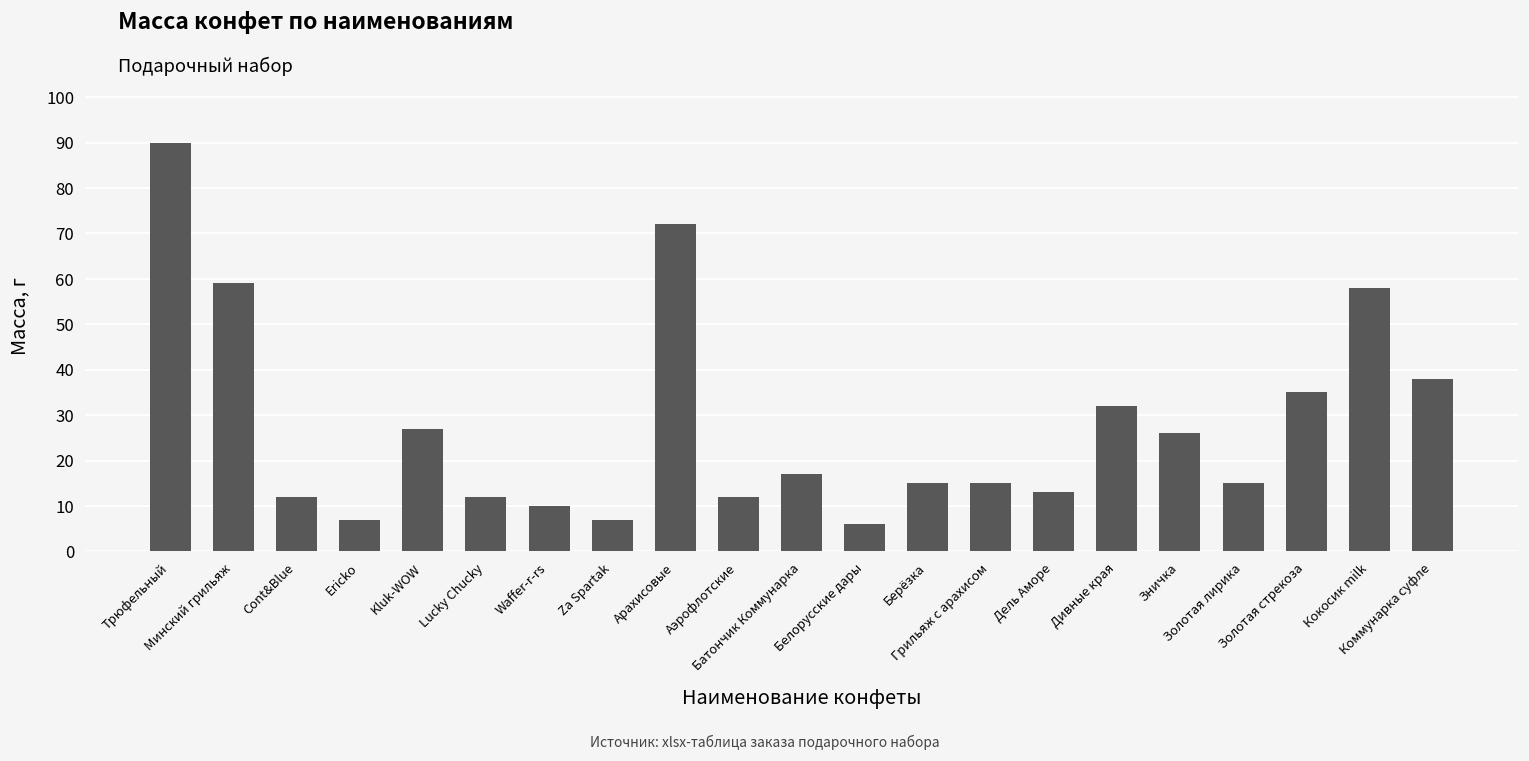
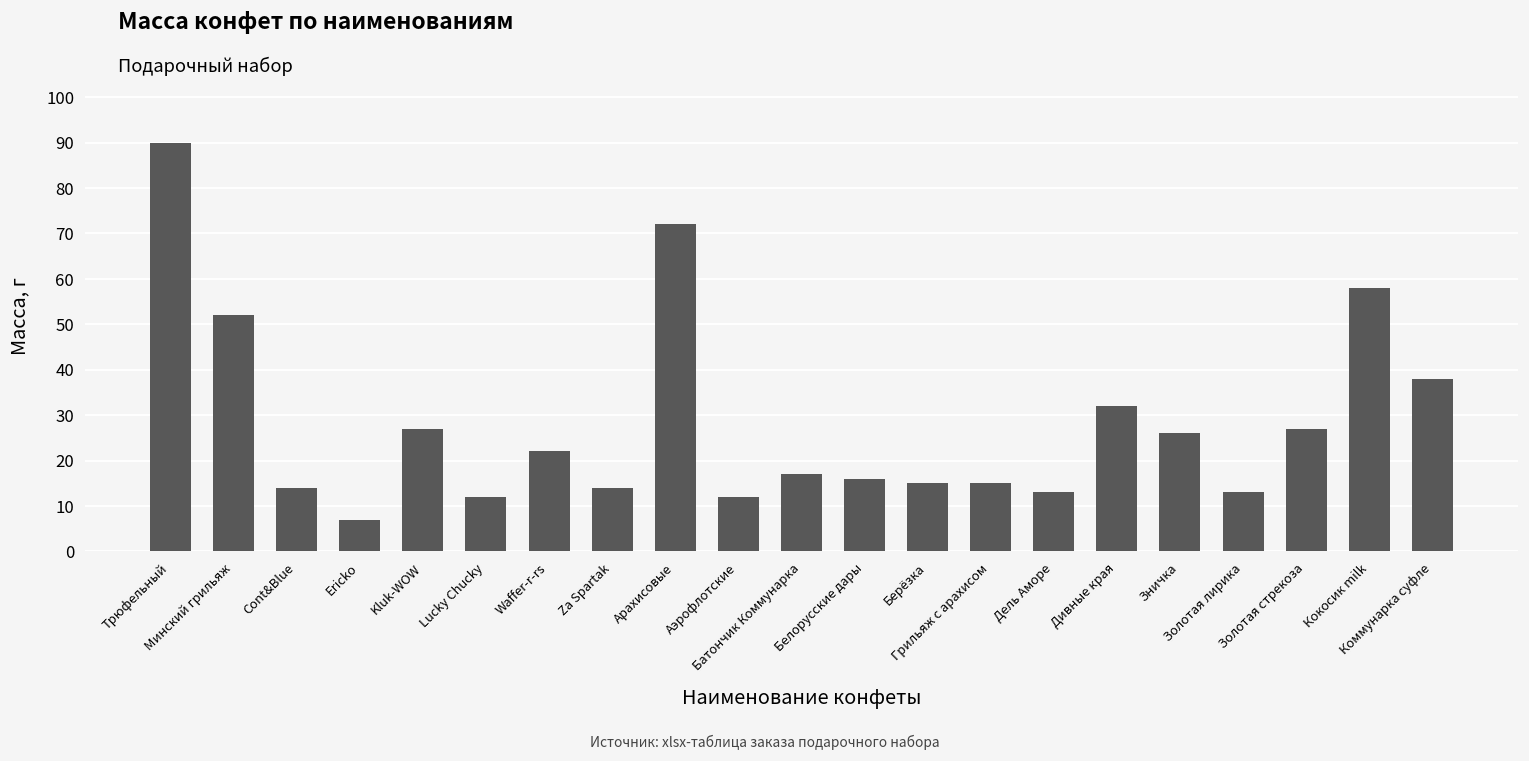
Минский грильяж: 59 -> 52
Cont&Blue: 12 -> 14
Waffer-r-rs: 10 -> 22
Za Spartak: 7 -> 14
Белорусские дары: 6 -> 16
Золотая лирика: 15 -> 13
Золотая стрекоза: 35 -> 27
